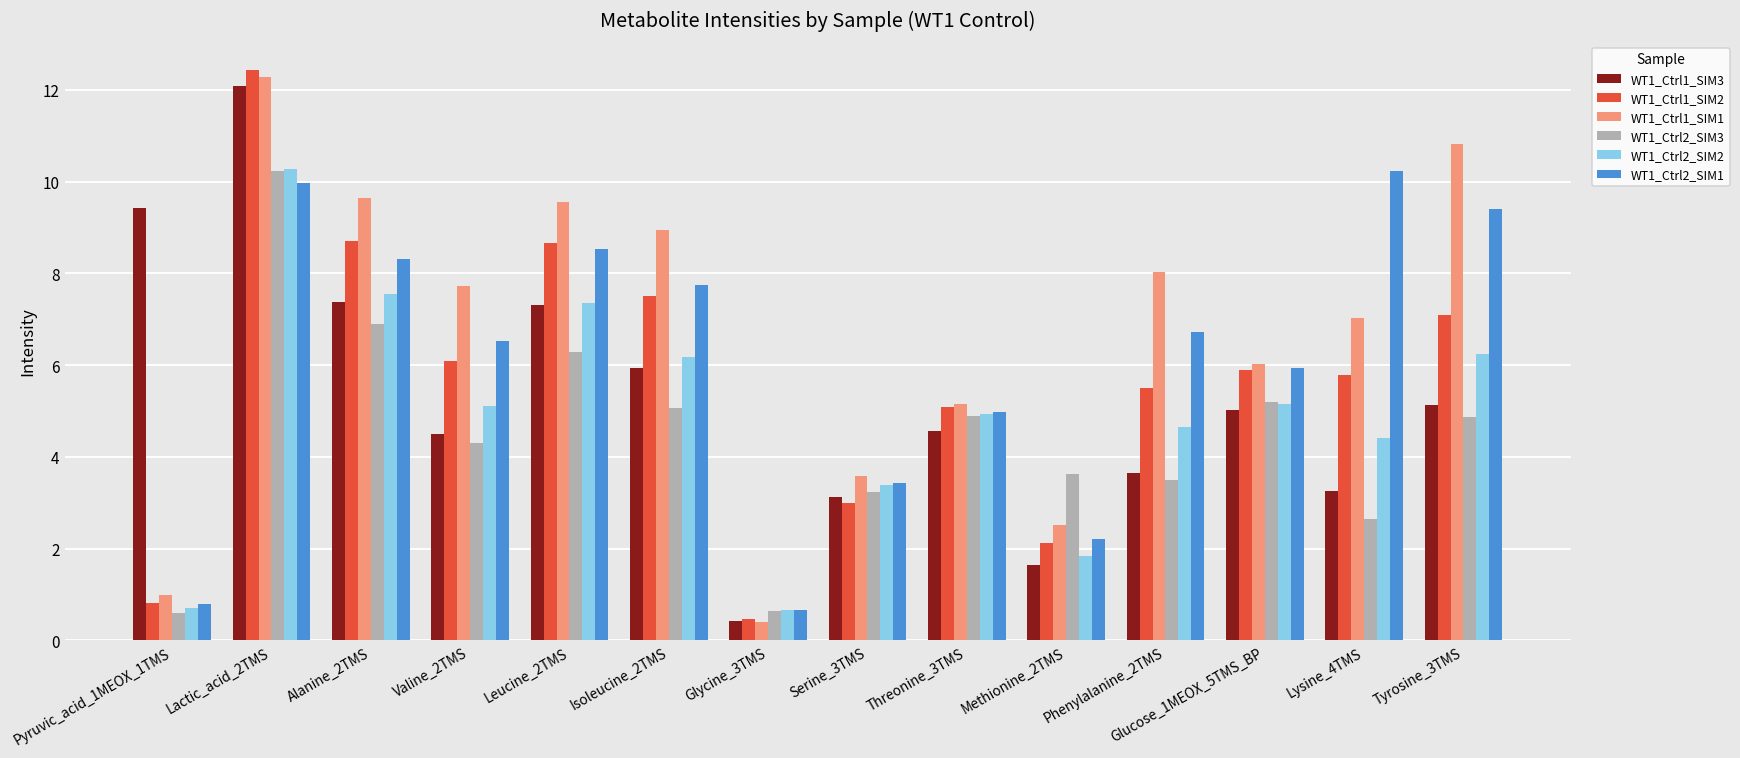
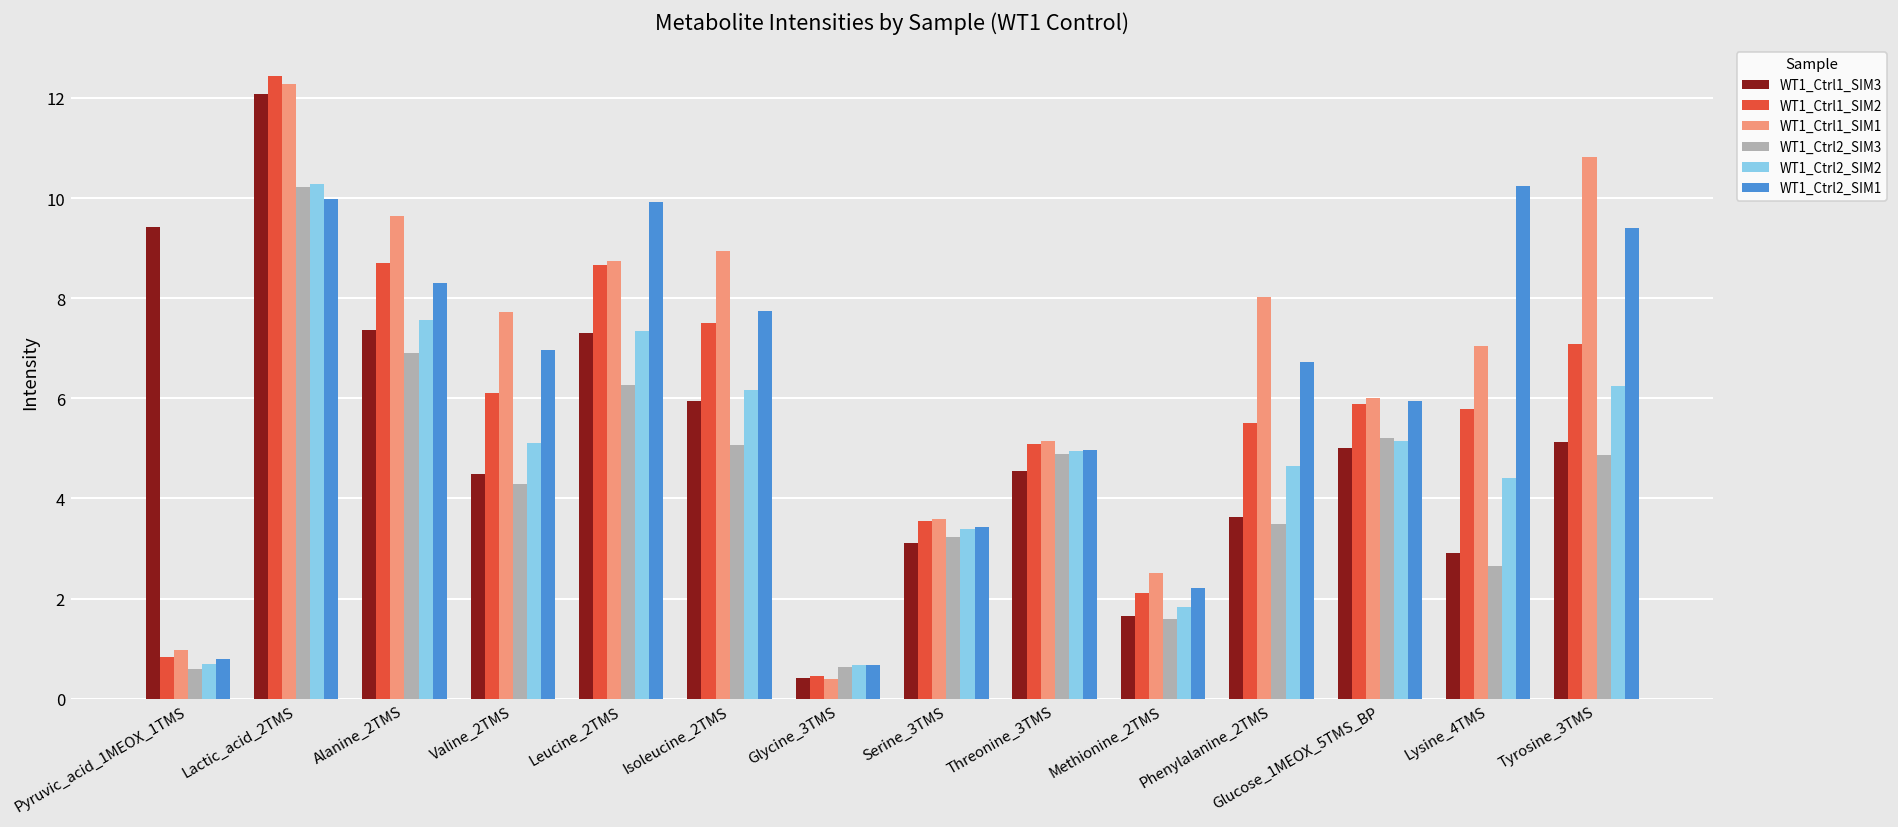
WT1_Ctrl2_SIM1, Valine_2TMS: 6.5 -> 7.0
WT1_Ctrl1_SIM1, Leucine_2TMS: 9.5 -> 8.7
WT1_Ctrl2_SIM1, Leucine_2TMS: 8.5 -> 9.9
WT1_Ctrl1_SIM2, Serine_3TMS: 3.0 -> 3.5
WT1_Ctrl2_SIM3, Methionine_2TMS: 3.6 -> 1.6
WT1_Ctrl1_SIM3, Lysine_4TMS: 3.2 -> 2.9
